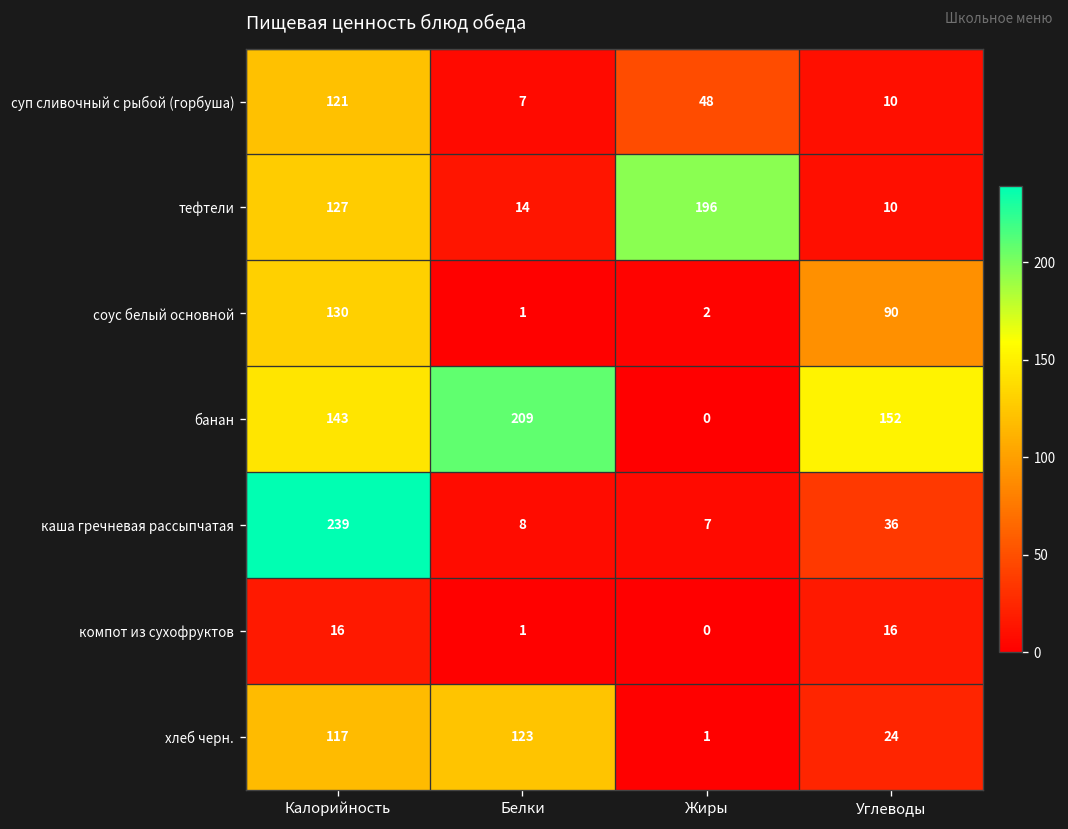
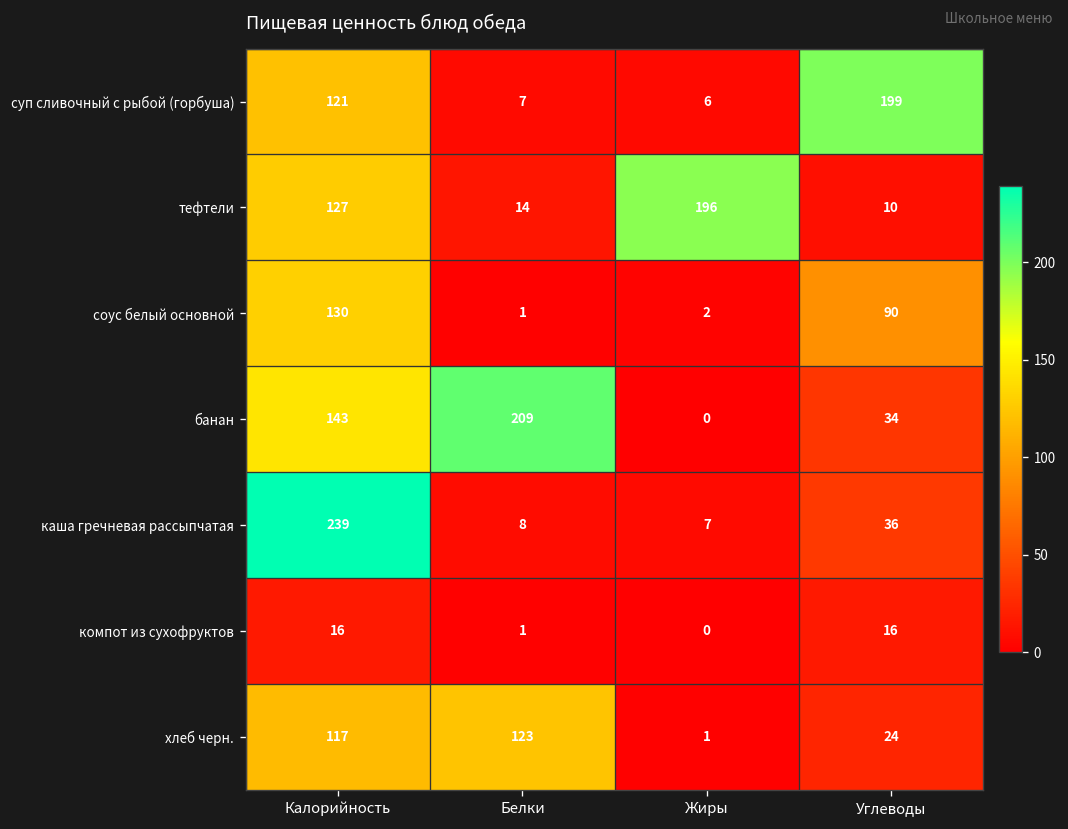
суп сливочный с рыбой (горбуша), Жиры: 48 -> 6
суп сливочный с рыбой (горбуша), Углеводы: 10 -> 199
банан, Углеводы: 152 -> 34
